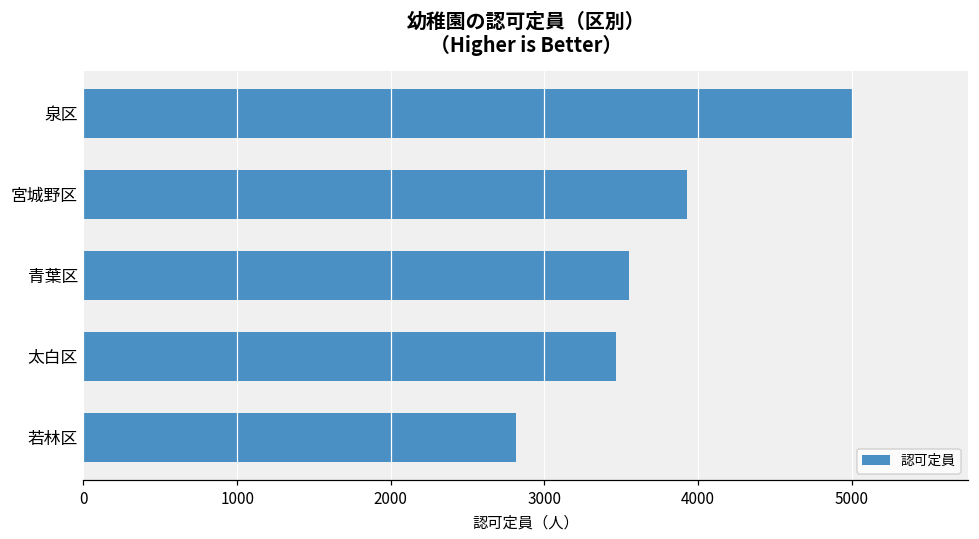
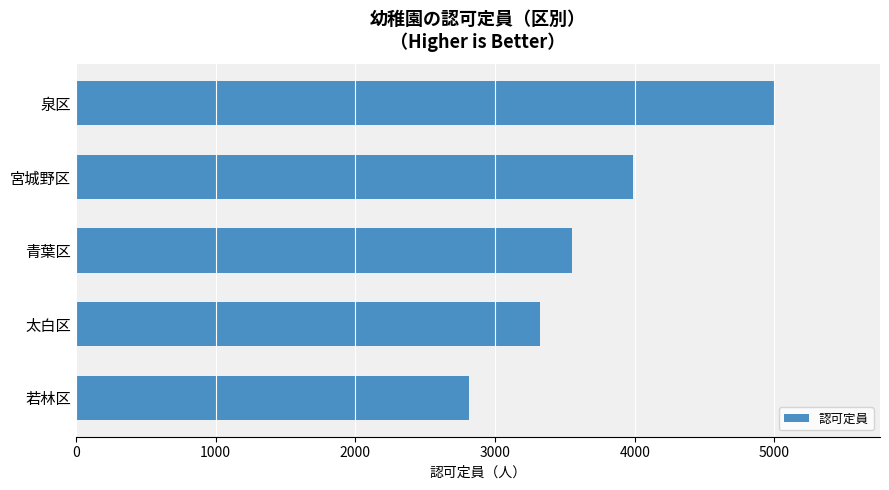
宮城野区: 3930 -> 3990
太白区: 3470 -> 3320
